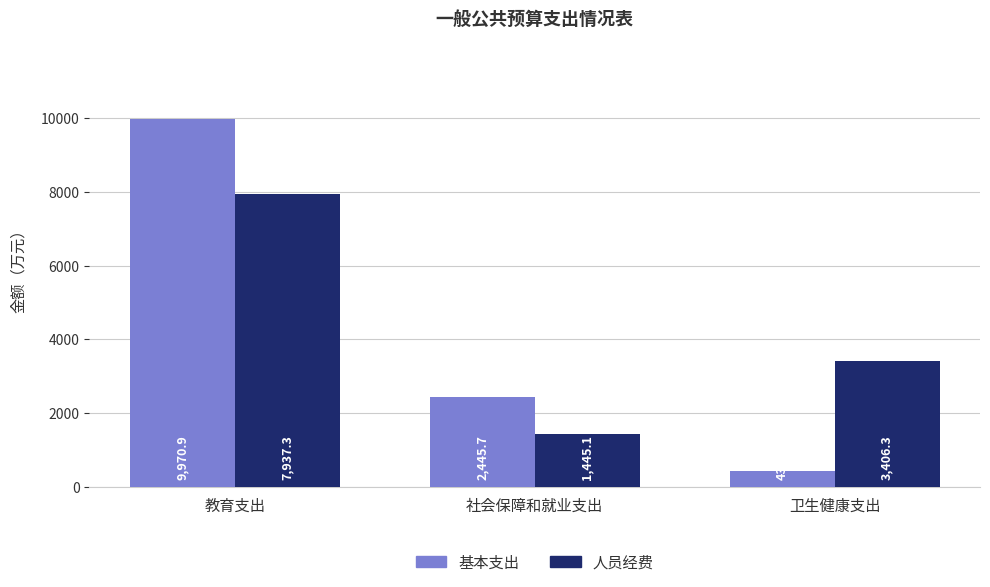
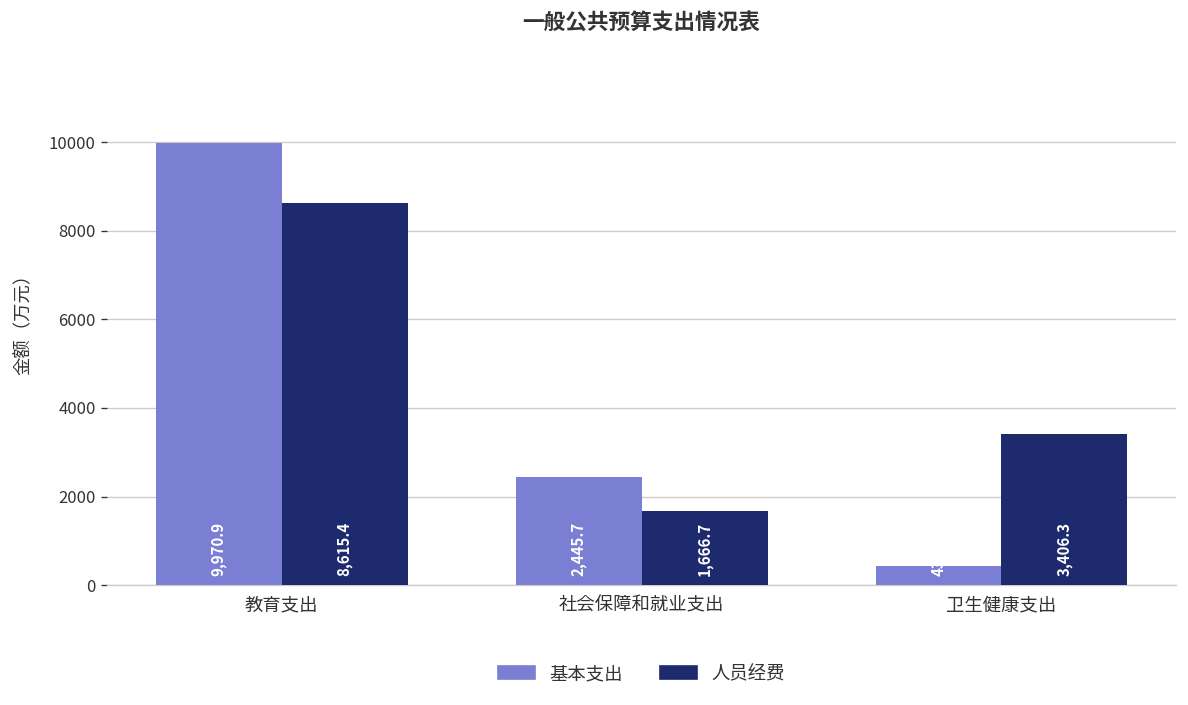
人员经费, 教育支出: 7,937.3 -> 8,615.4
人员经费, 社会保障和就业支出: 1,445.1 -> 1,666.7
